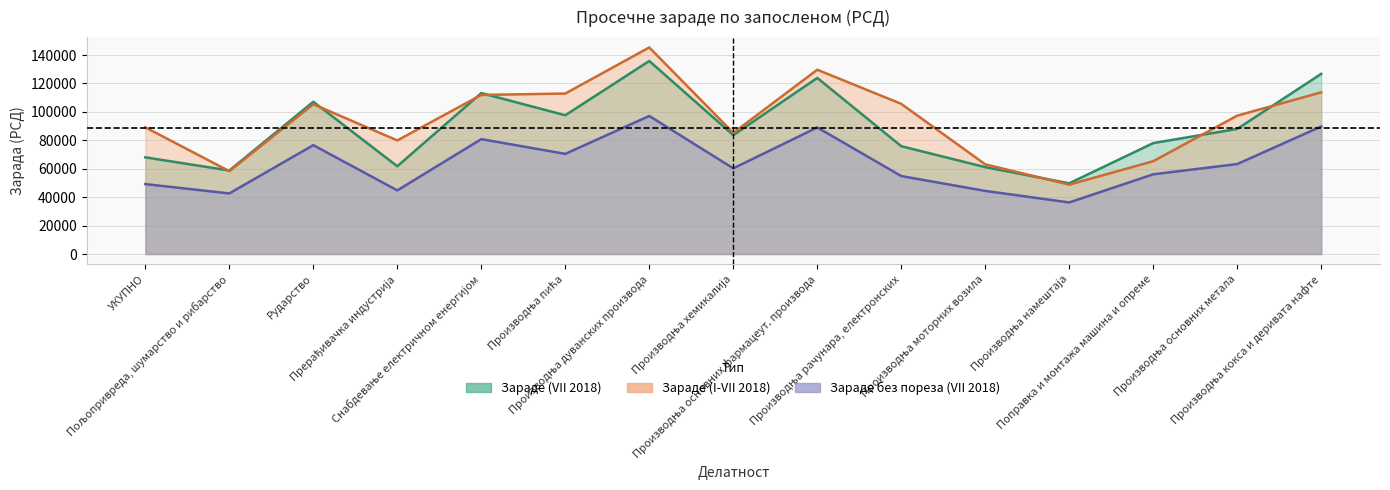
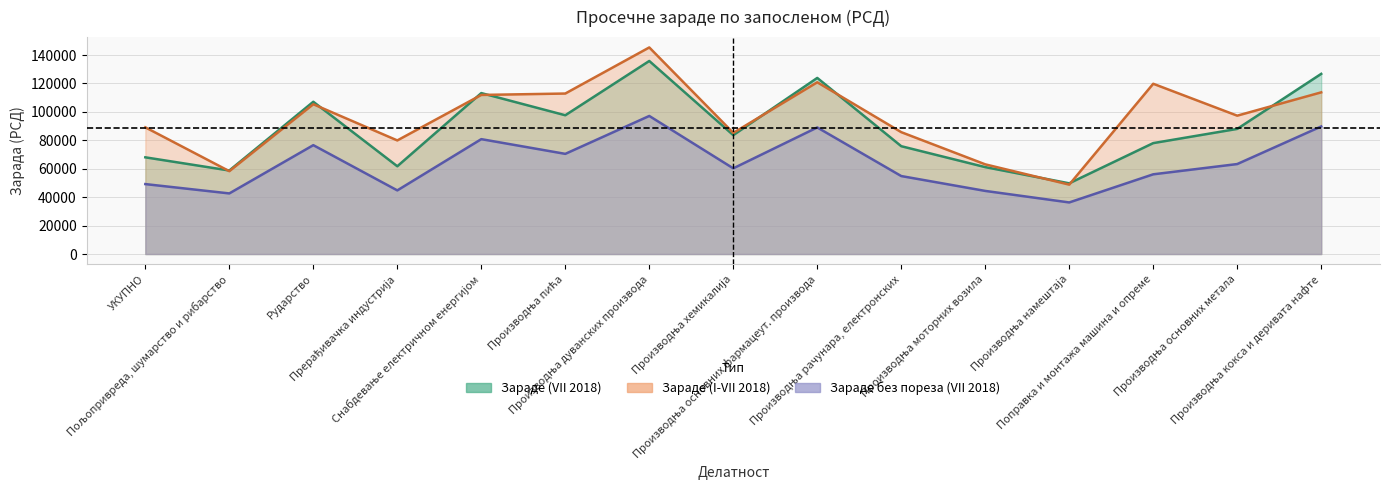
Зараде (I-VII 2018), Производња основних фармацеут. производа: 130000 -> 121000
Зараде (I-VII 2018), Производња рачунара, електронских: 106000 -> 86000
Зараде (I-VII 2018), Поправка и монтажа машина и опреме: 65000 -> 120000
